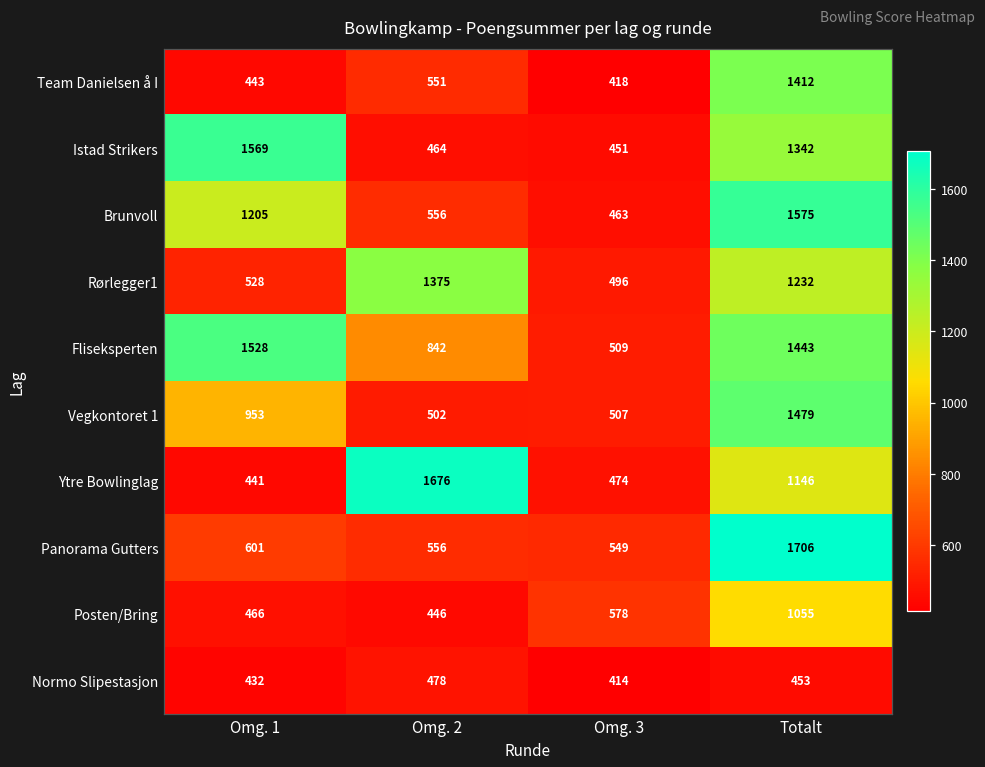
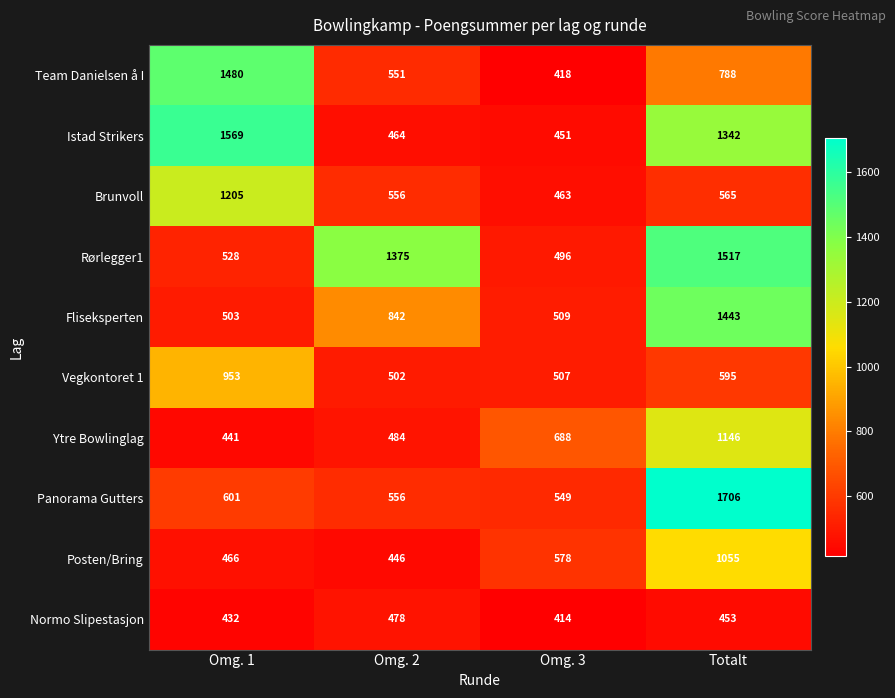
Team Danielsen å I, Omg. 1: 443 -> 1480
Team Danielsen å I, Totalt: 1412 -> 788
Brunvoll, Totalt: 1575 -> 565
Rørlegger1, Totalt: 1232 -> 1517
Fliseksperten, Omg. 1: 1528 -> 503
Vegkontoret 1, Totalt: 1479 -> 595
Ytre Bowlinglag, Omg. 2: 1676 -> 484
Ytre Bowlinglag, Omg. 3: 474 -> 688
